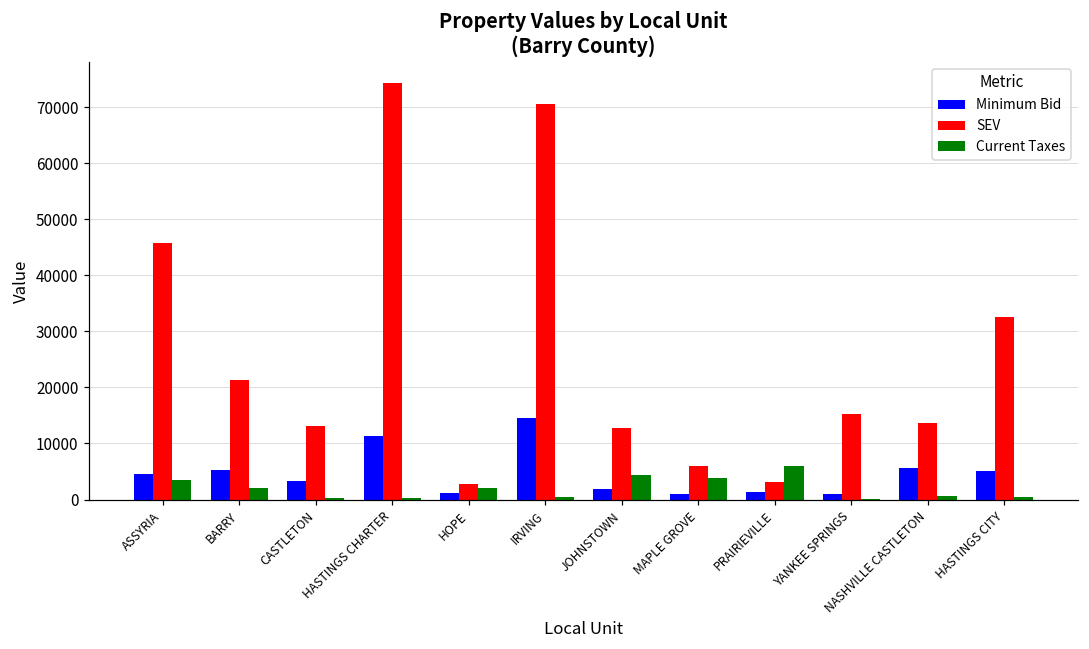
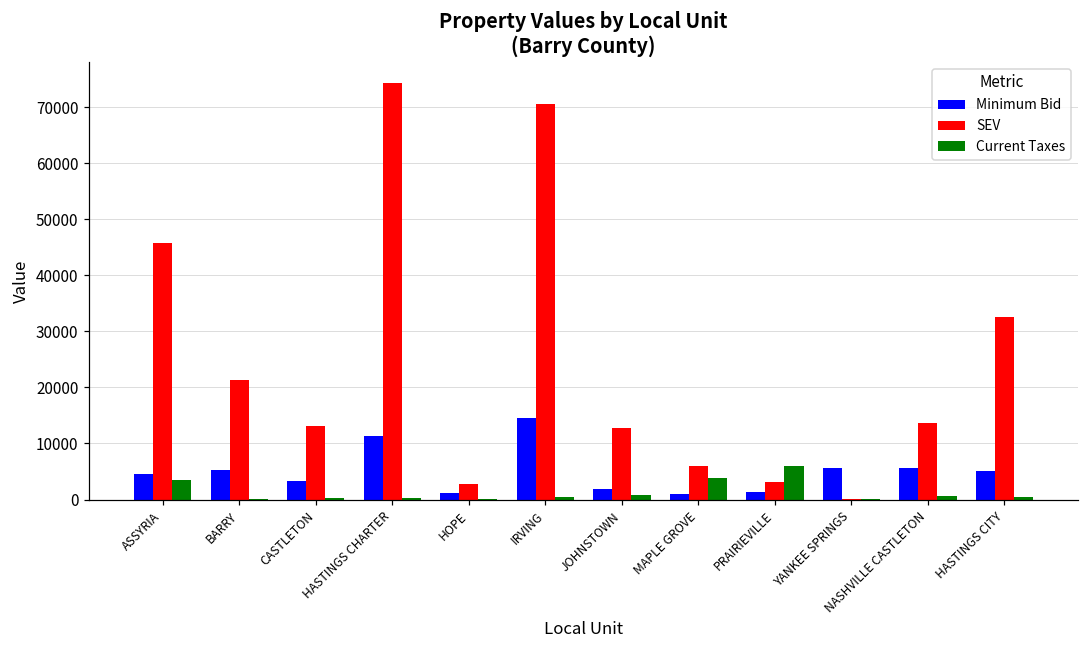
Current Taxes, BARRY: 2000 -> 0
Current Taxes, HOPE: 2000 -> 0
Current Taxes, JOHNSTOWN: 4000 -> 1000
Minimum Bid, YANKEE SPRINGS: 1000 -> 6000
SEV, YANKEE SPRINGS: 15000 -> 0
